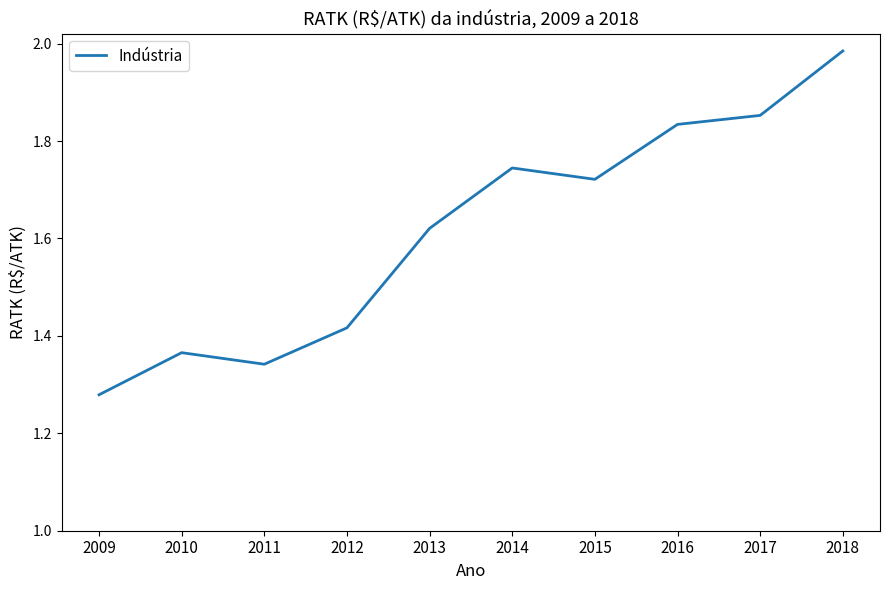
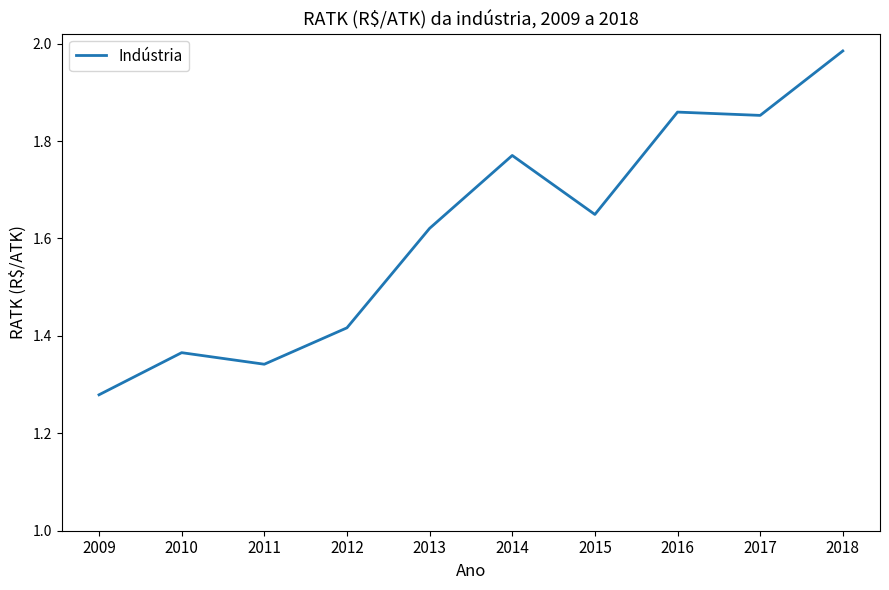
2014: 1.74 -> 1.77
2015: 1.72 -> 1.65
2016: 1.83 -> 1.86
